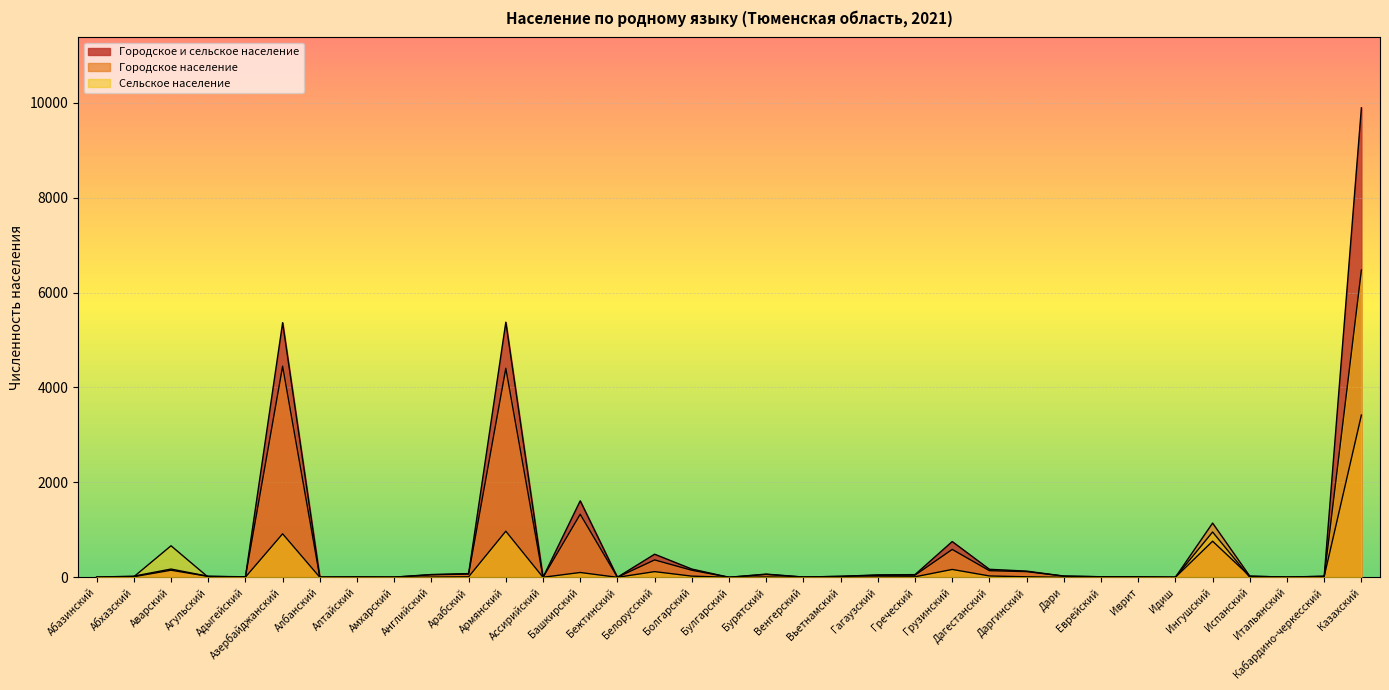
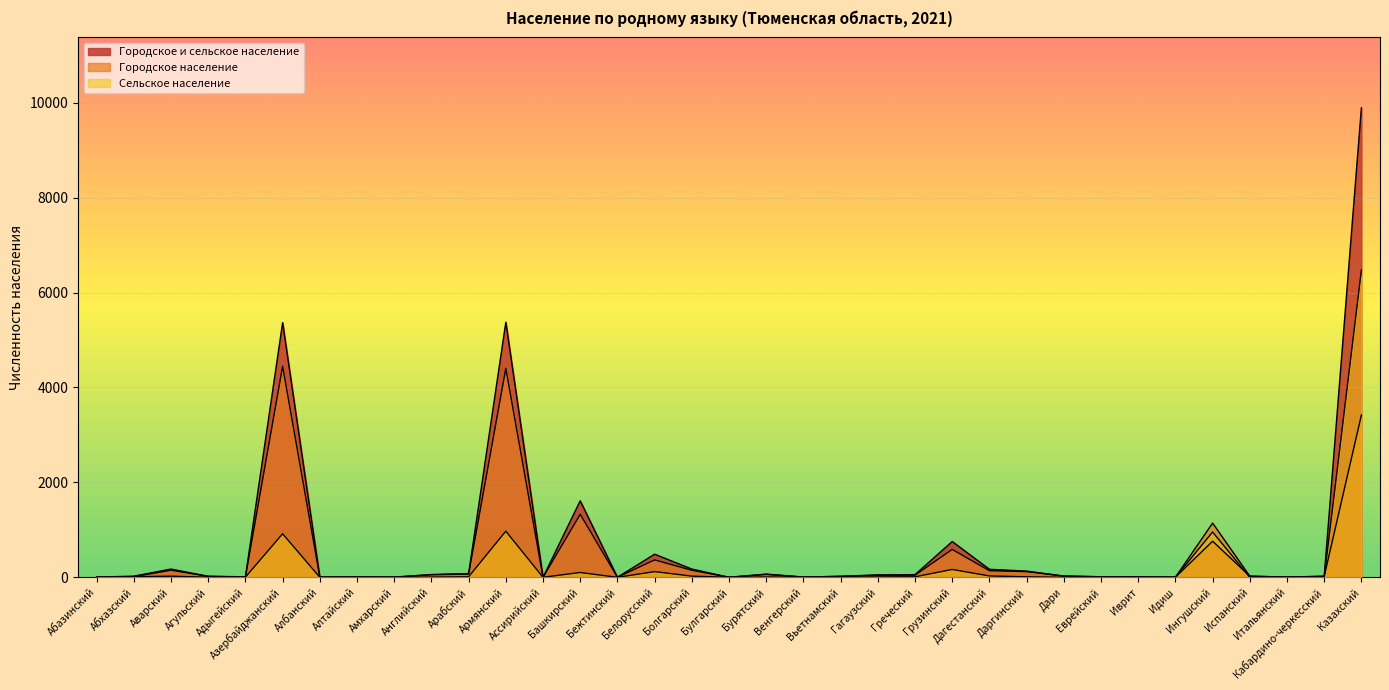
Сельское население, Аварский: 700 -> 0
